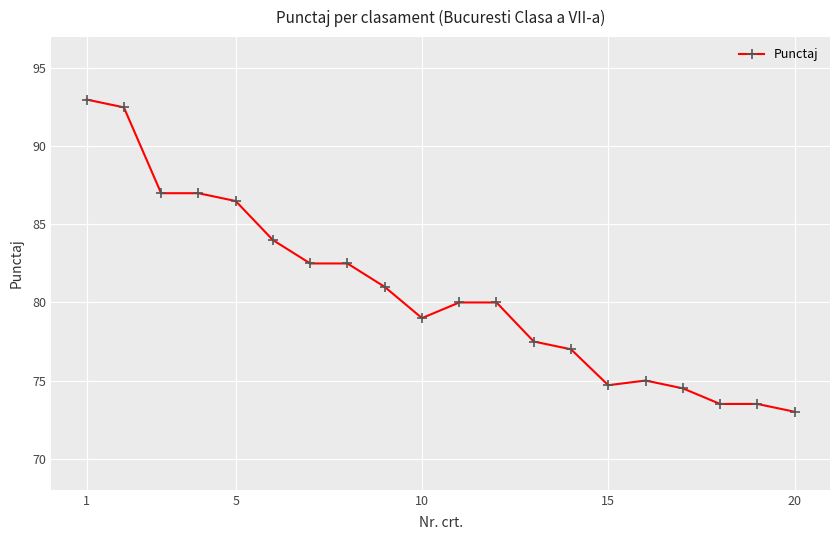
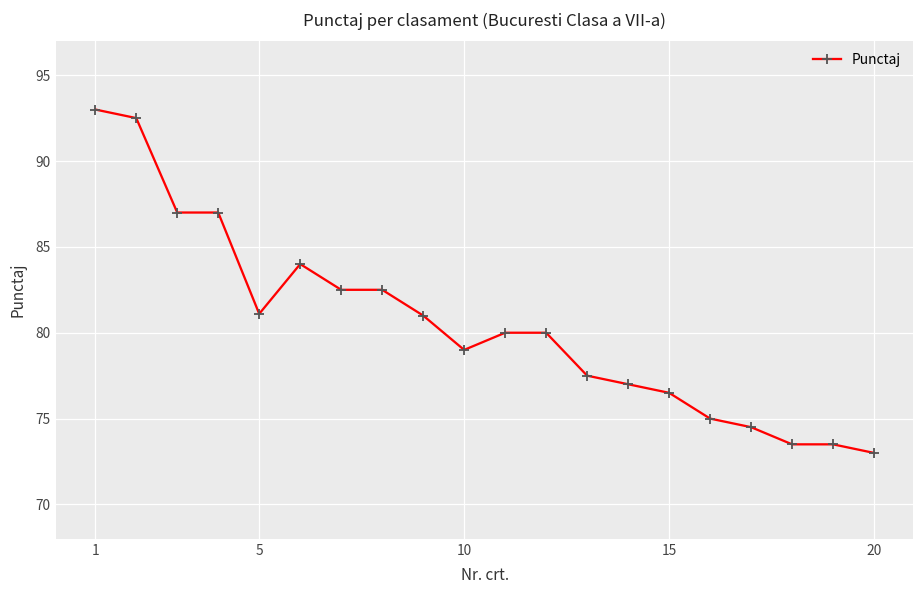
5: 86.5 -> 81.1
15: 74.7 -> 76.5
